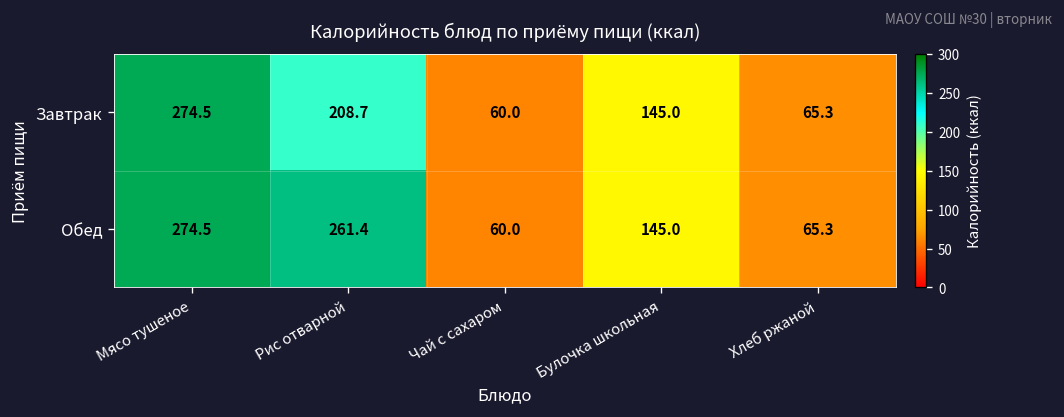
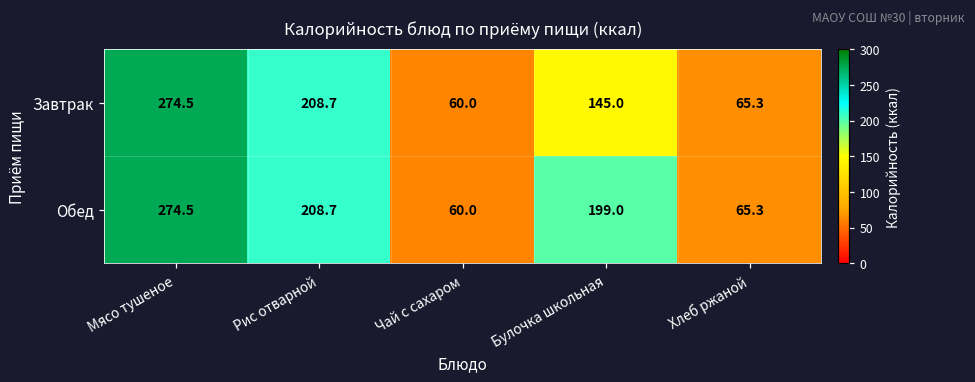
Обед, Рис отварной: 261.4 -> 208.7
Обед, Булочка школьная: 145.0 -> 199.0
